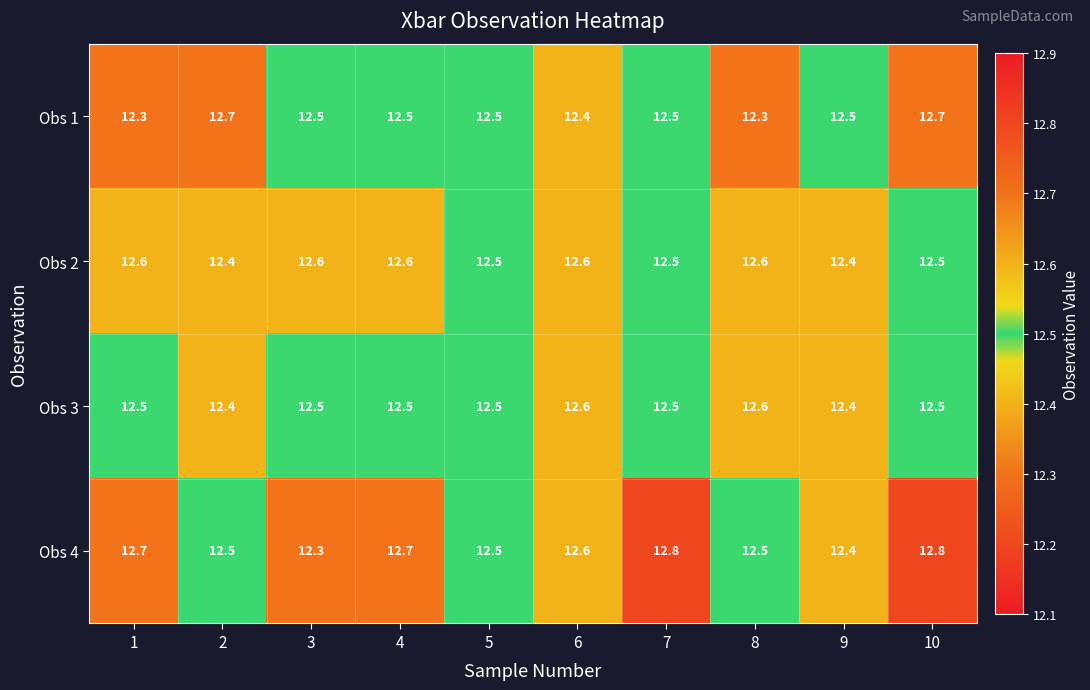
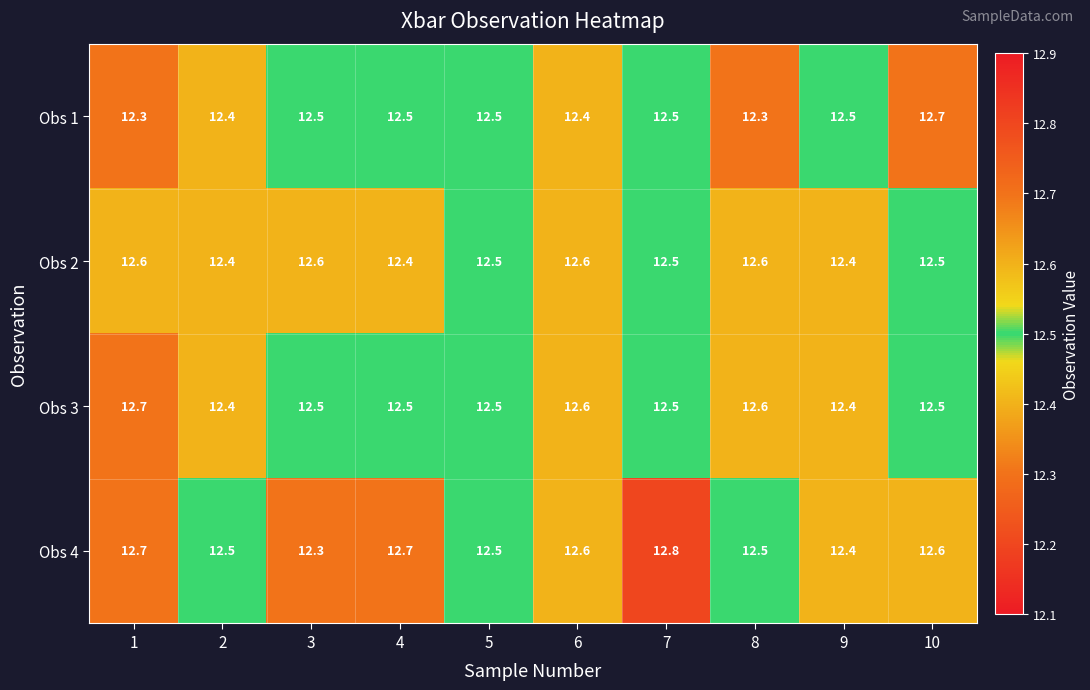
Obs 1, 2: 12.7 -> 12.4
Obs 2, 4: 12.6 -> 12.4
Obs 3, 1: 12.5 -> 12.7
Obs 4, 10: 12.8 -> 12.6
